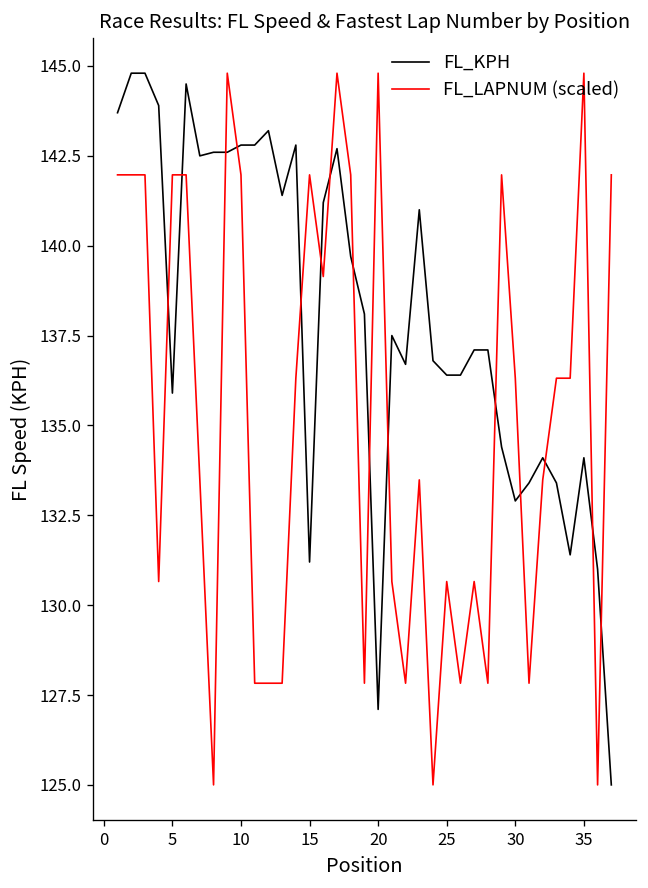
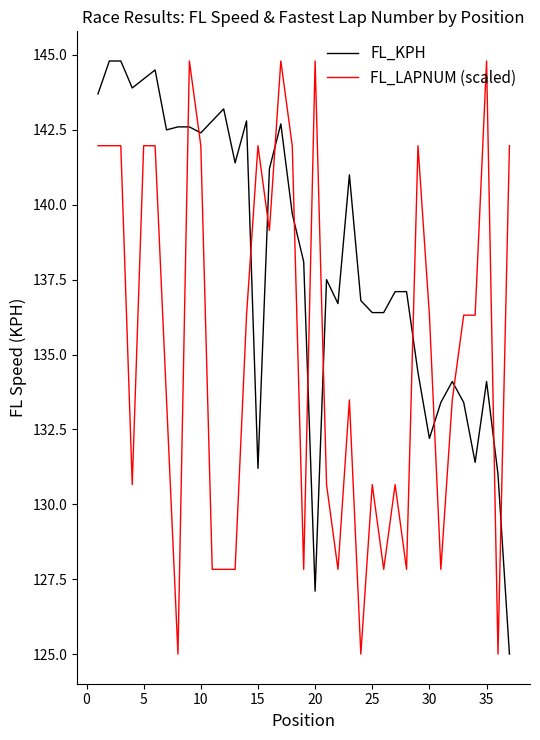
FL_KPH, 5: 135.9 -> 144.2
FL_KPH, 10: 142.8 -> 142.4
FL_KPH, 30: 132.9 -> 132.2
